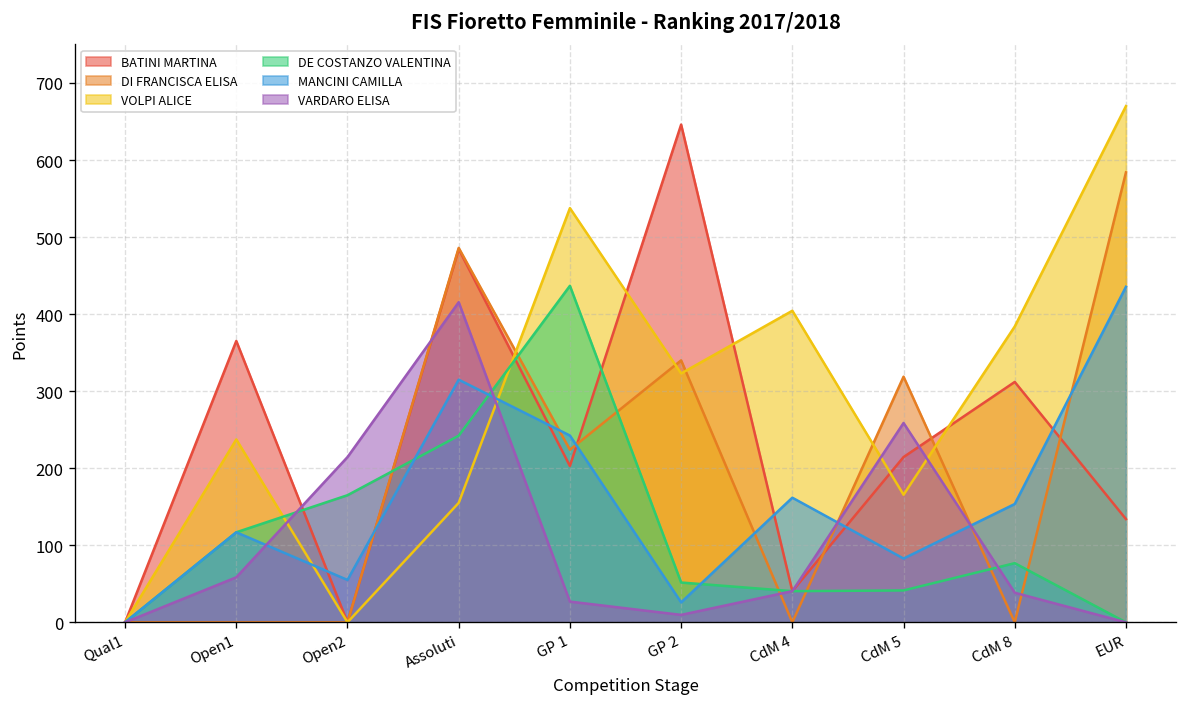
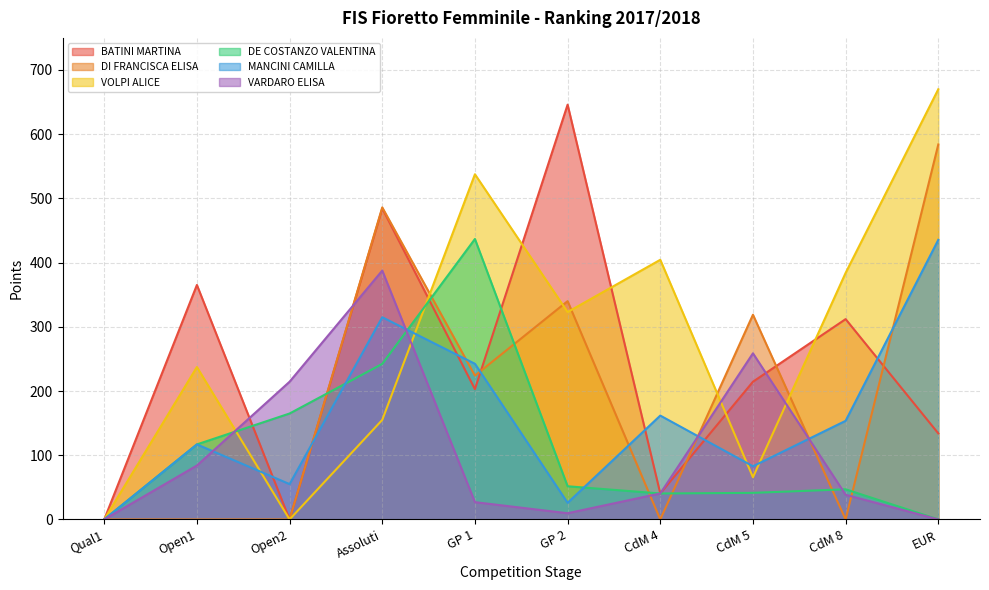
VARDARO ELISA, Open1: 60 -> 80
VARDARO ELISA, Assoluti: 420 -> 390
VOLPI ALICE, CdM 5: 170 -> 70
DE COSTANZO VALENTINA, CdM 8: 80 -> 50
